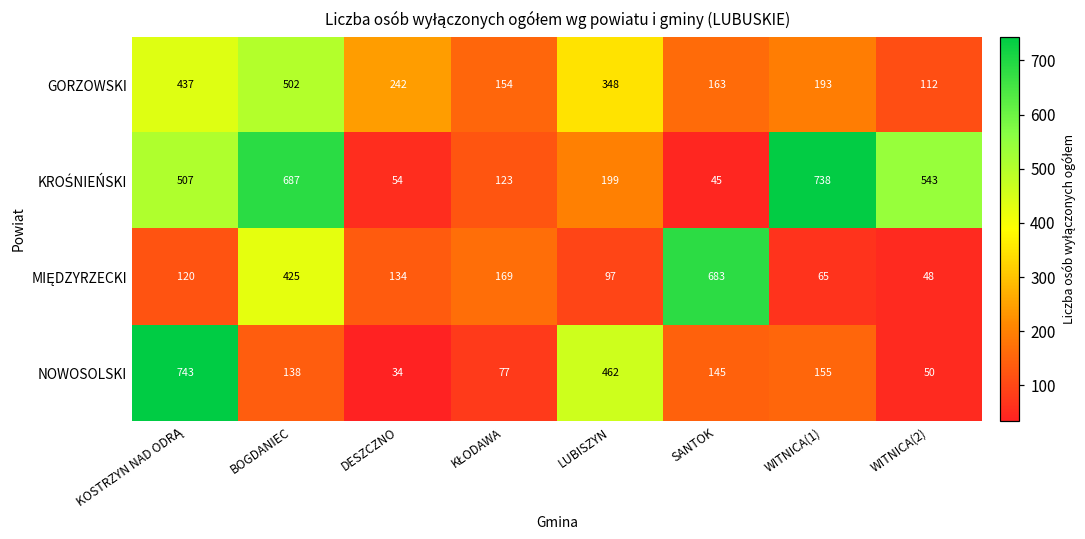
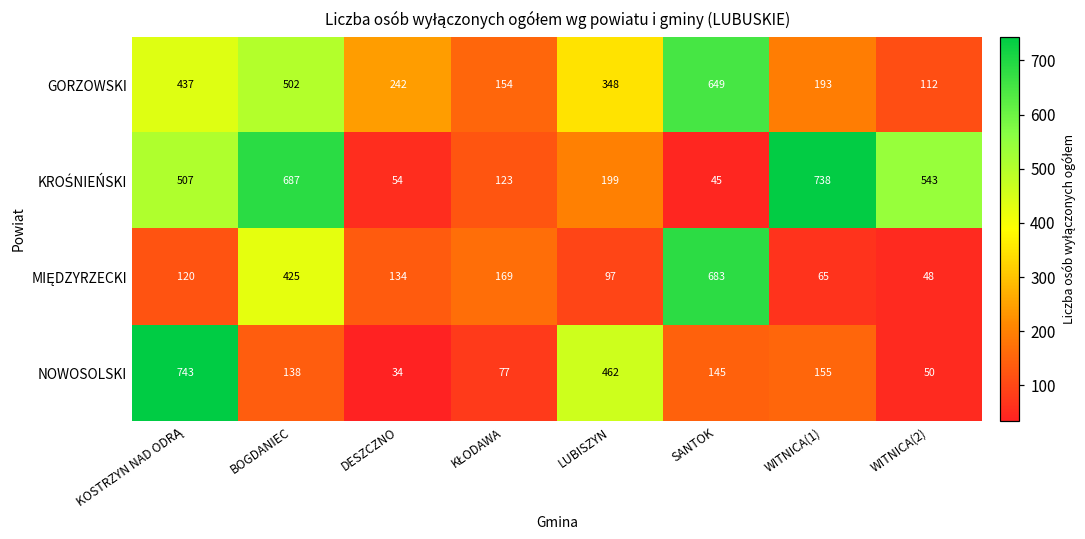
GORZOWSKI, SANTOK: 163 -> 649
